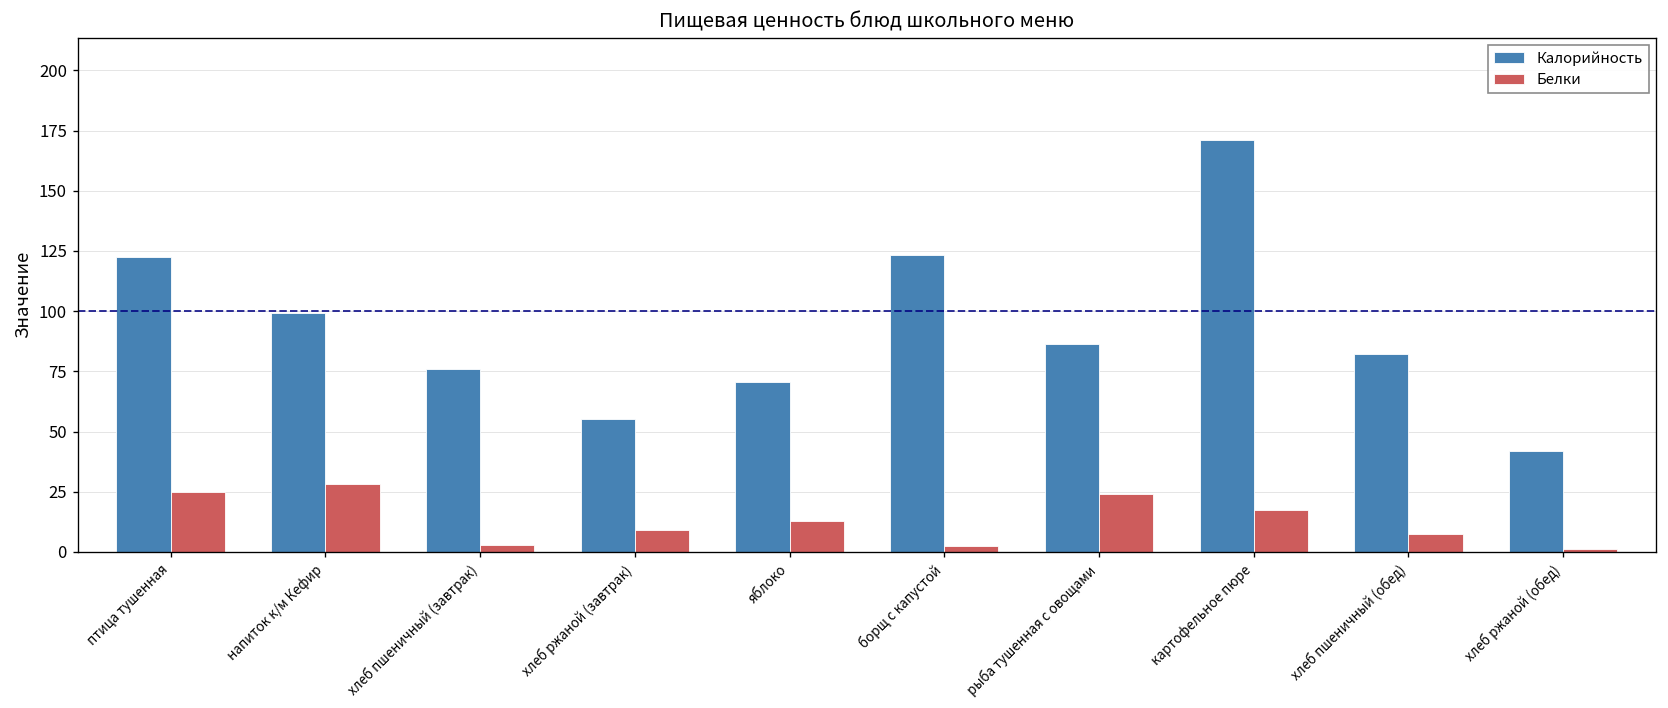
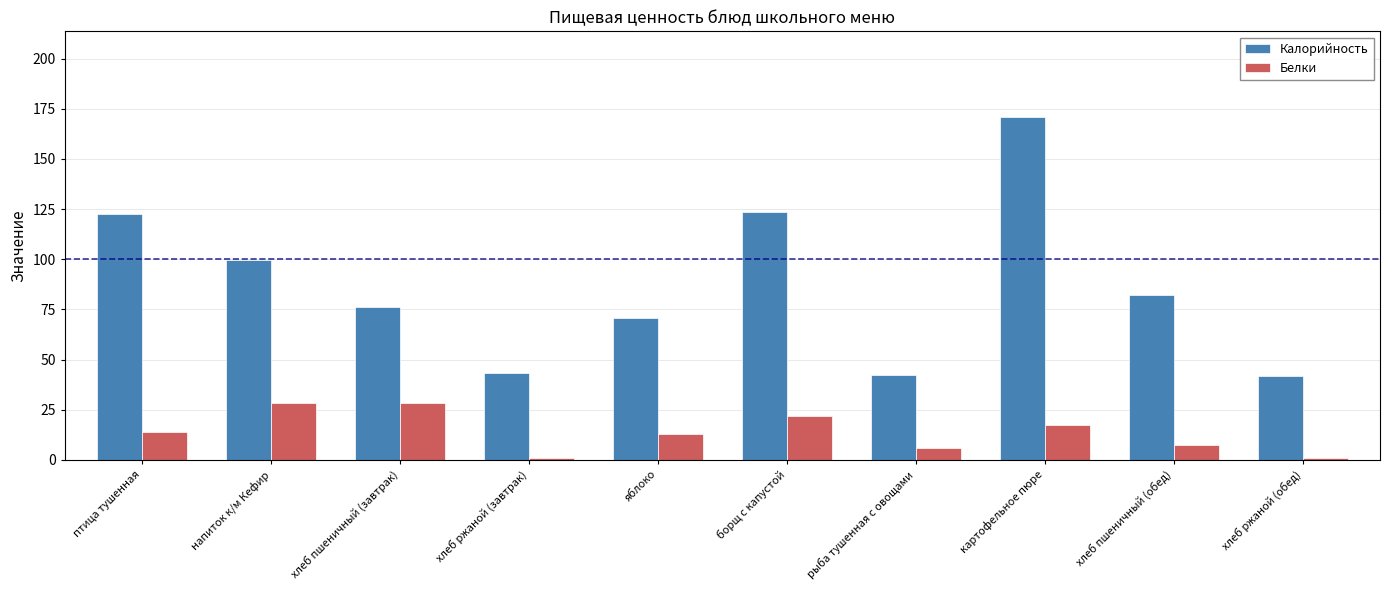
Белки, птица тушенная: 25 -> 14
Белки, хлеб пшеничный (завтрак): 3 -> 28
Калорийность, хлеб ржаной (завтрак): 55 -> 44
Белки, хлеб ржаной (завтрак): 9 -> 1
Белки, борщ с капустой: 2 -> 22
Калорийность, рыба тушенная с овощами: 86 -> 43
Белки, рыба тушенная с овощами: 24 -> 6
